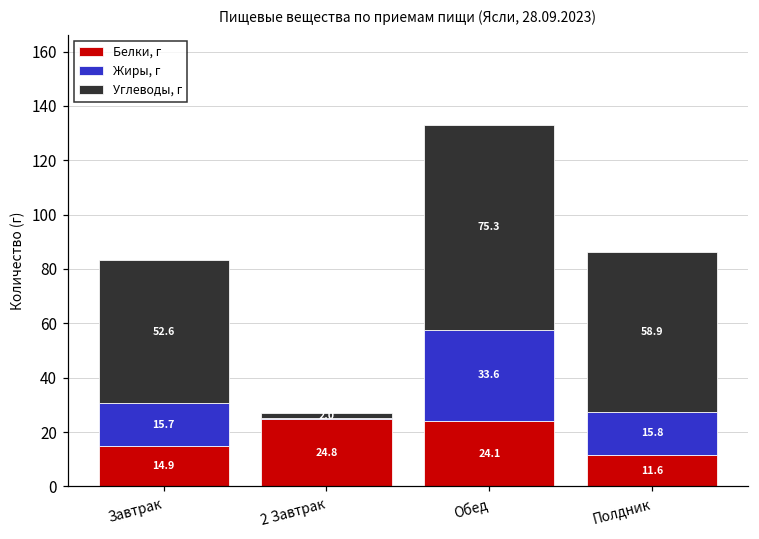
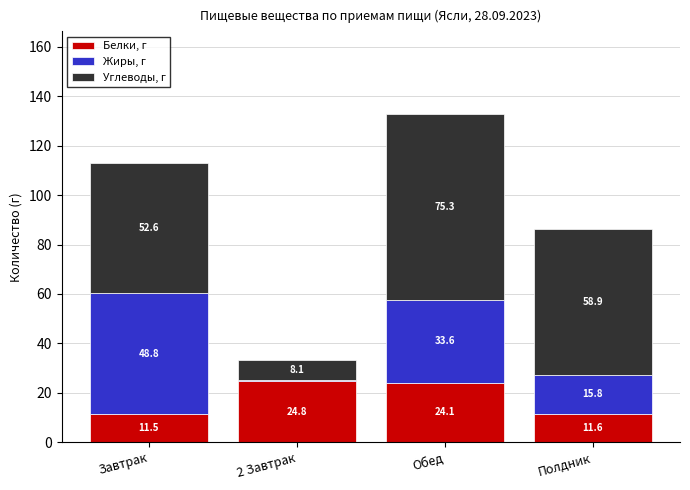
Белки, г, Завтрак: 14.9 -> 11.5
Жиры, г, Завтрак: 15.7 -> 48.8
Углеводы, г, 2 Завтрак: 2 -> 8
